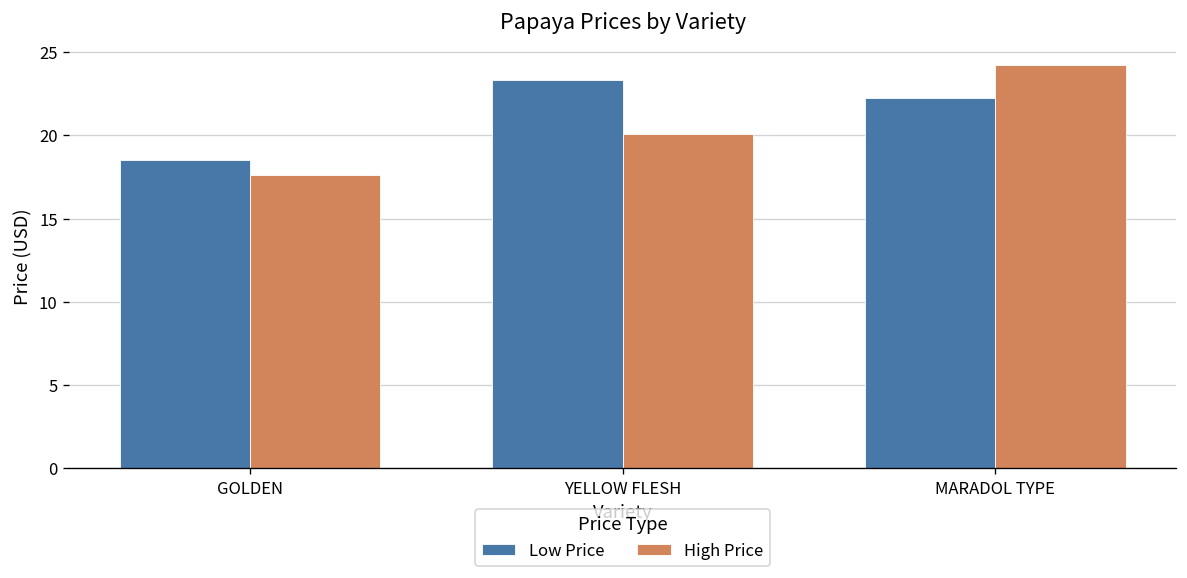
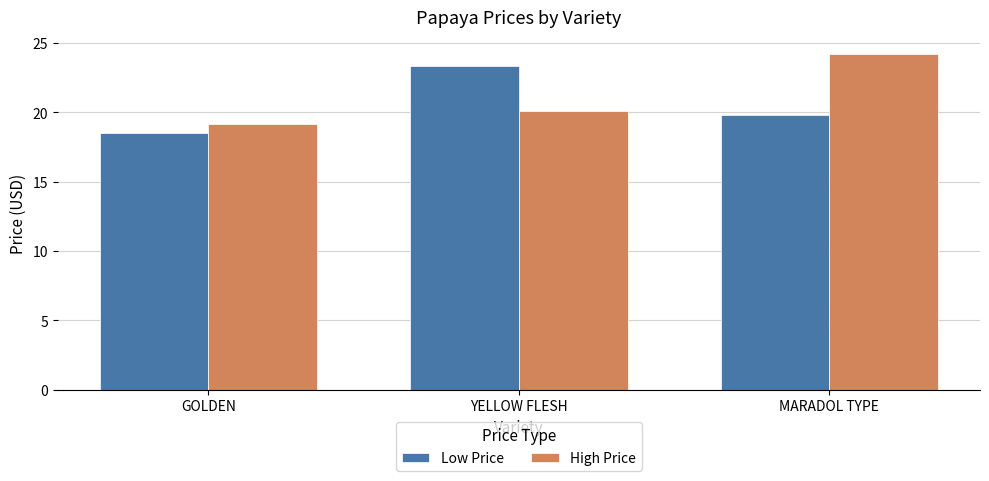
High Price, GOLDEN: 17.6 -> 19.2
Low Price, MARADOL TYPE: 22.3 -> 19.8
